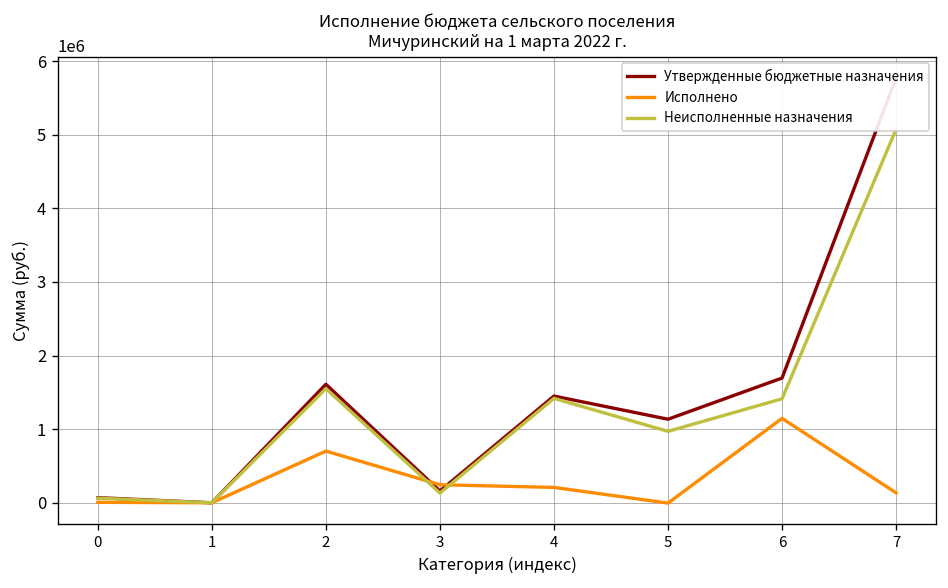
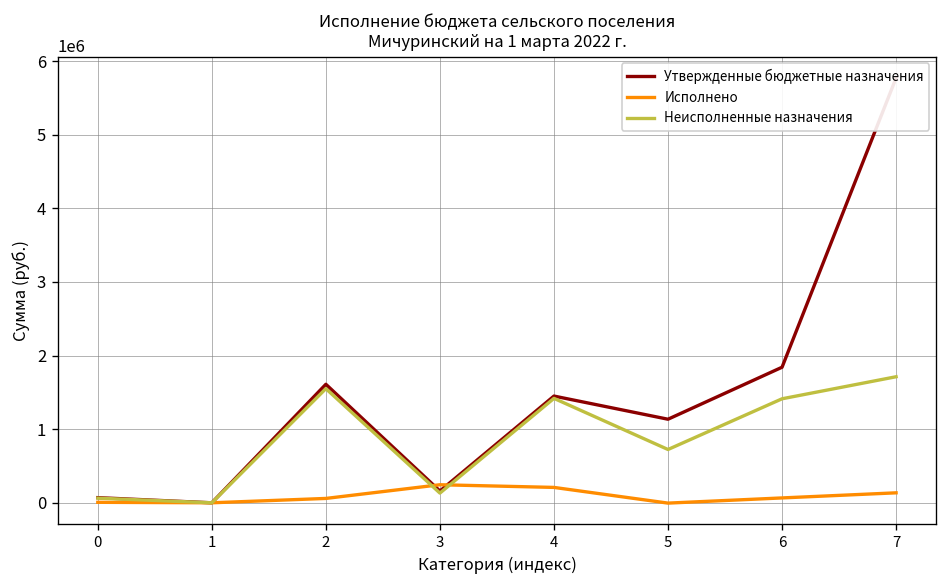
Исполнено, 2: 700000 -> 100000
Неисполненные назначения, 5: 1000000 -> 700000
Утвержденные бюджетные назначения, 6: 1700000 -> 1800000
Исполнено, 6: 1100000 -> 100000
Неисполненные назначения, 7: 5100000 -> 1700000
